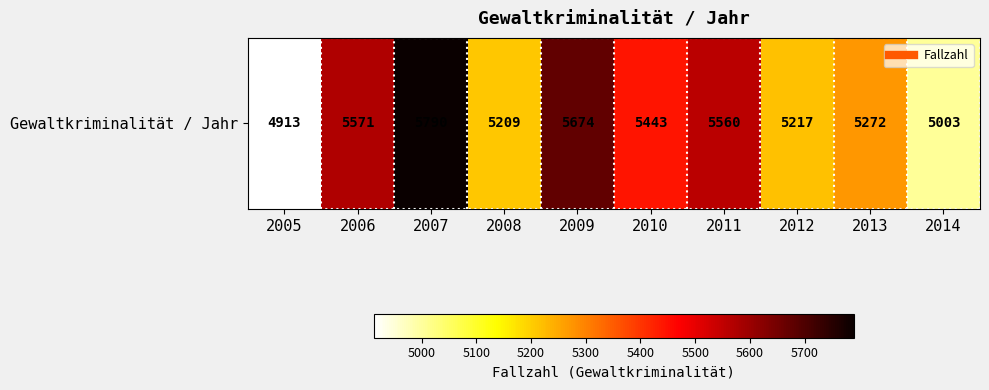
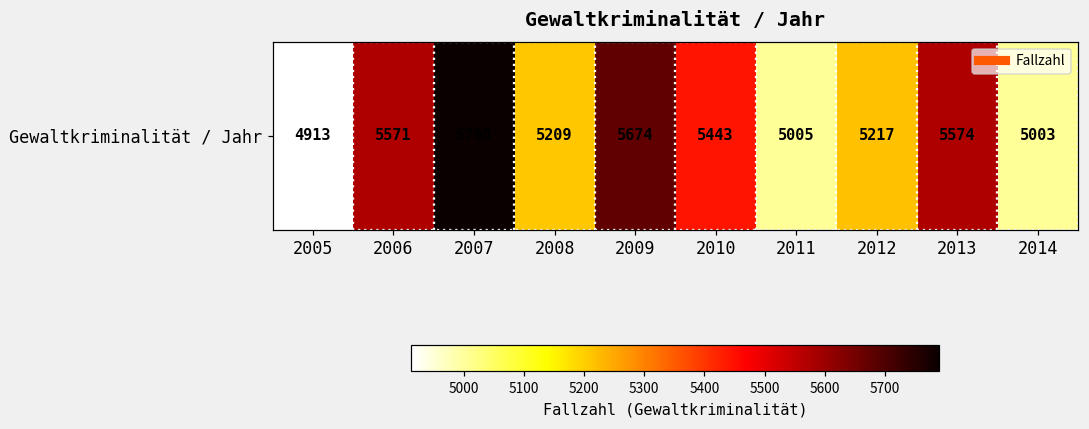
Gewaltkriminalität / Jahr, 2011: 5560 -> 5005
Gewaltkriminalität / Jahr, 2013: 5272 -> 5574
